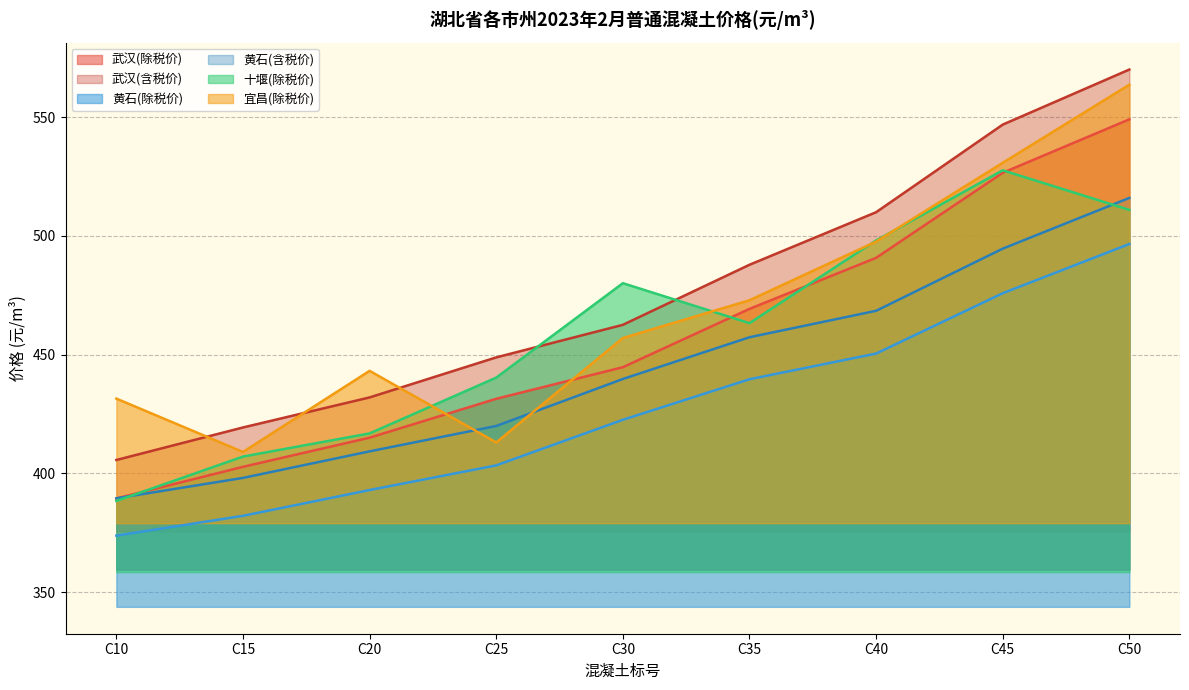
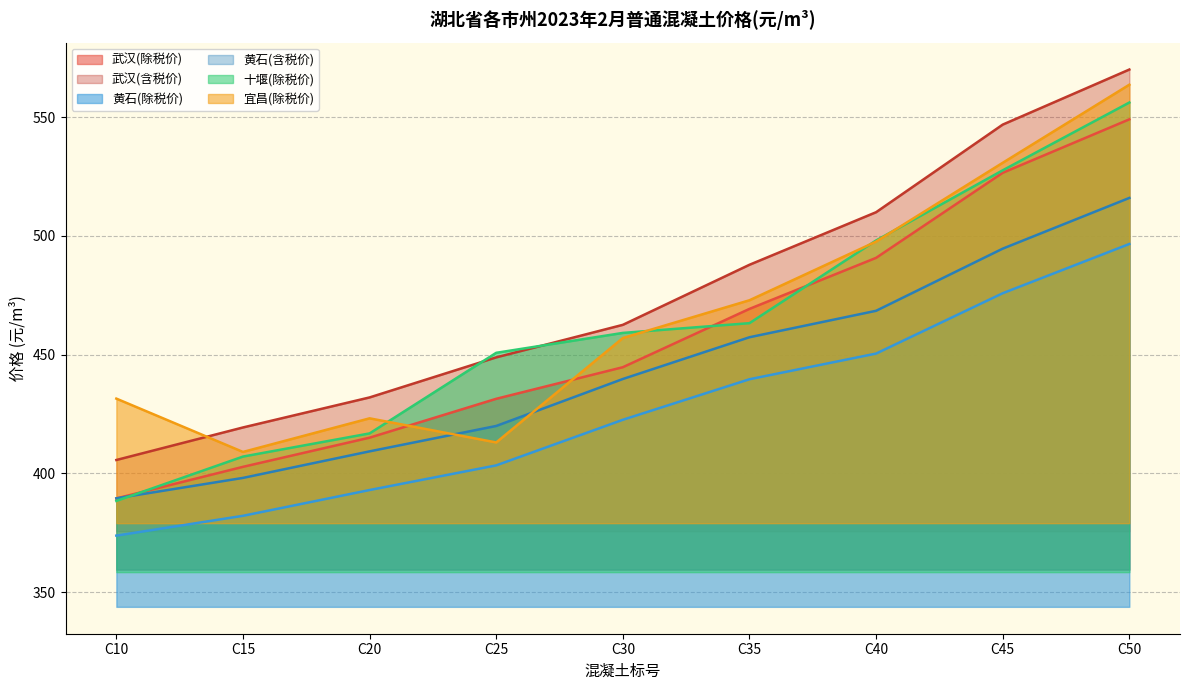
宜昌(除税价), C20: 443 -> 423
十堰(除税价), C25: 440 -> 451
十堰(除税价), C30: 480 -> 459
十堰(除税价), C50: 511 -> 556
